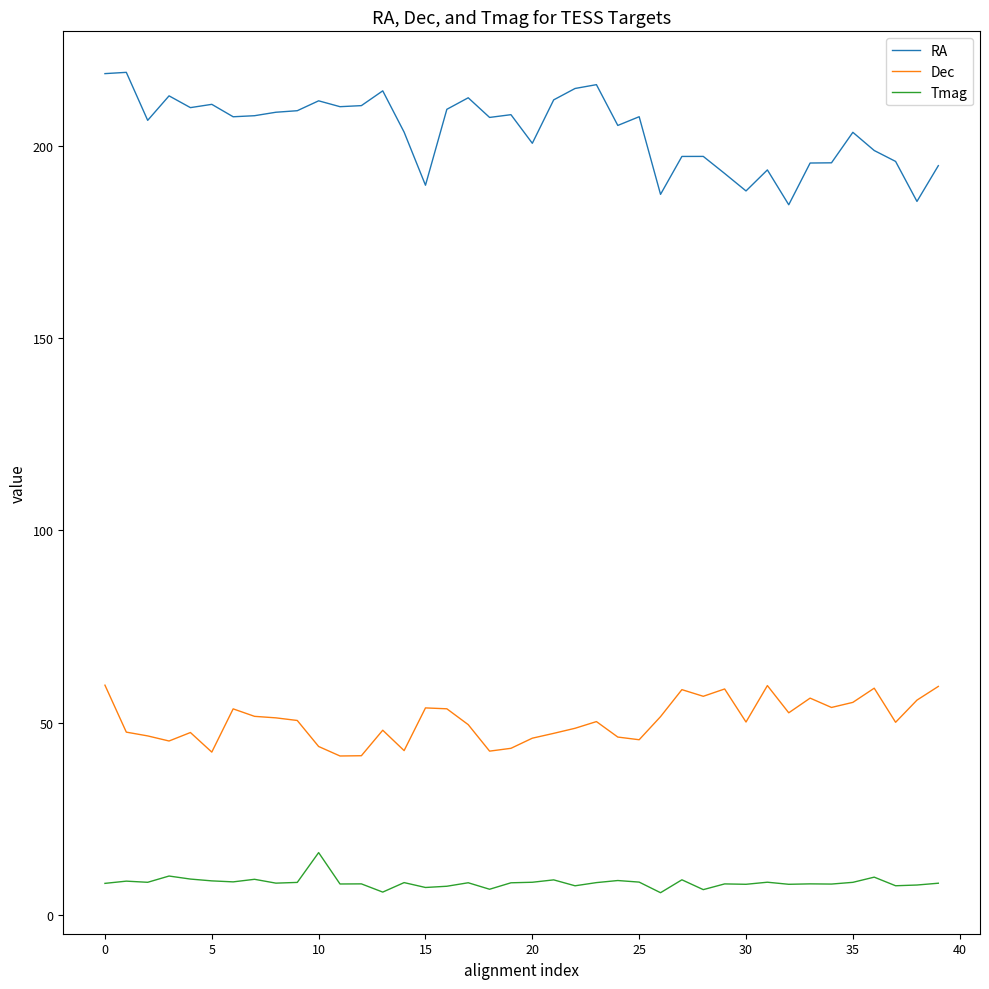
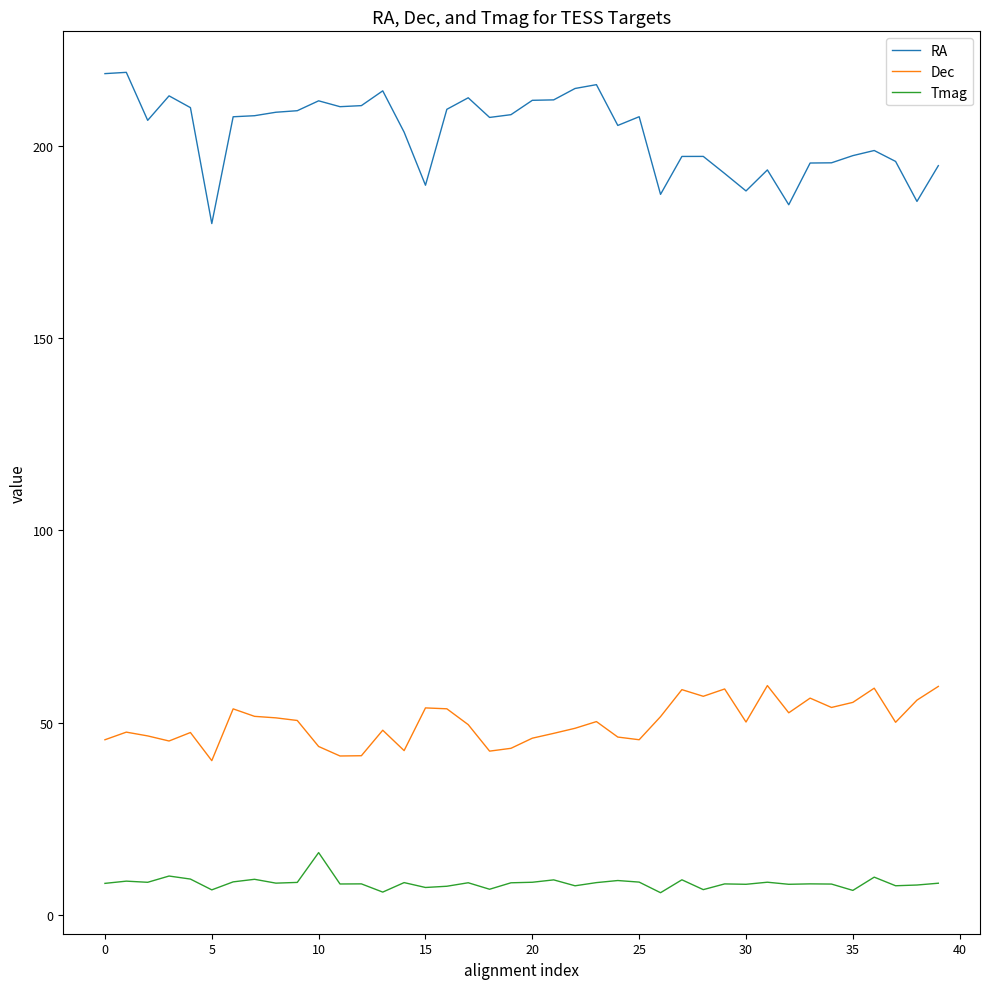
Dec, 0: 60 -> 46
RA, 5: 211 -> 180
Dec, 5: 42 -> 40
Tmag, 5: 9 -> 6
RA, 20: 201 -> 212
RA, 35: 204 -> 198
Tmag, 35: 8 -> 6
